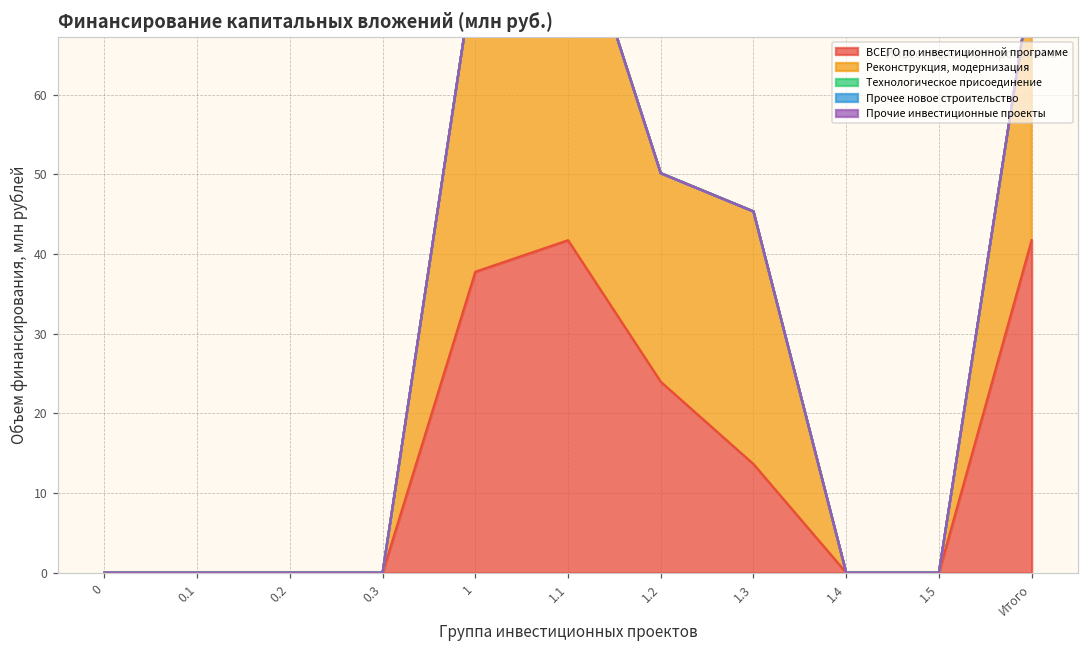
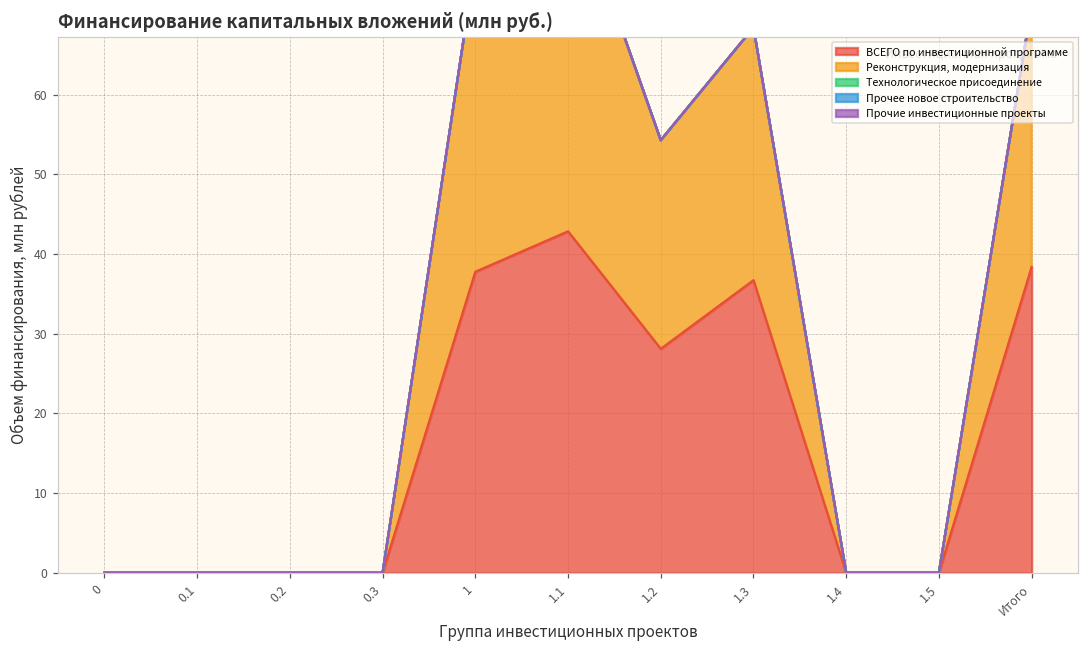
ВСЕГО по инвестиционной программе, 1.1: 42 -> 43
ВСЕГО по инвестиционной программе, 1.2: 24 -> 28
ВСЕГО по инвестиционной программе, 1.3: 14 -> 37
ВСЕГО по инвестиционной программе, Итого: 42 -> 38
